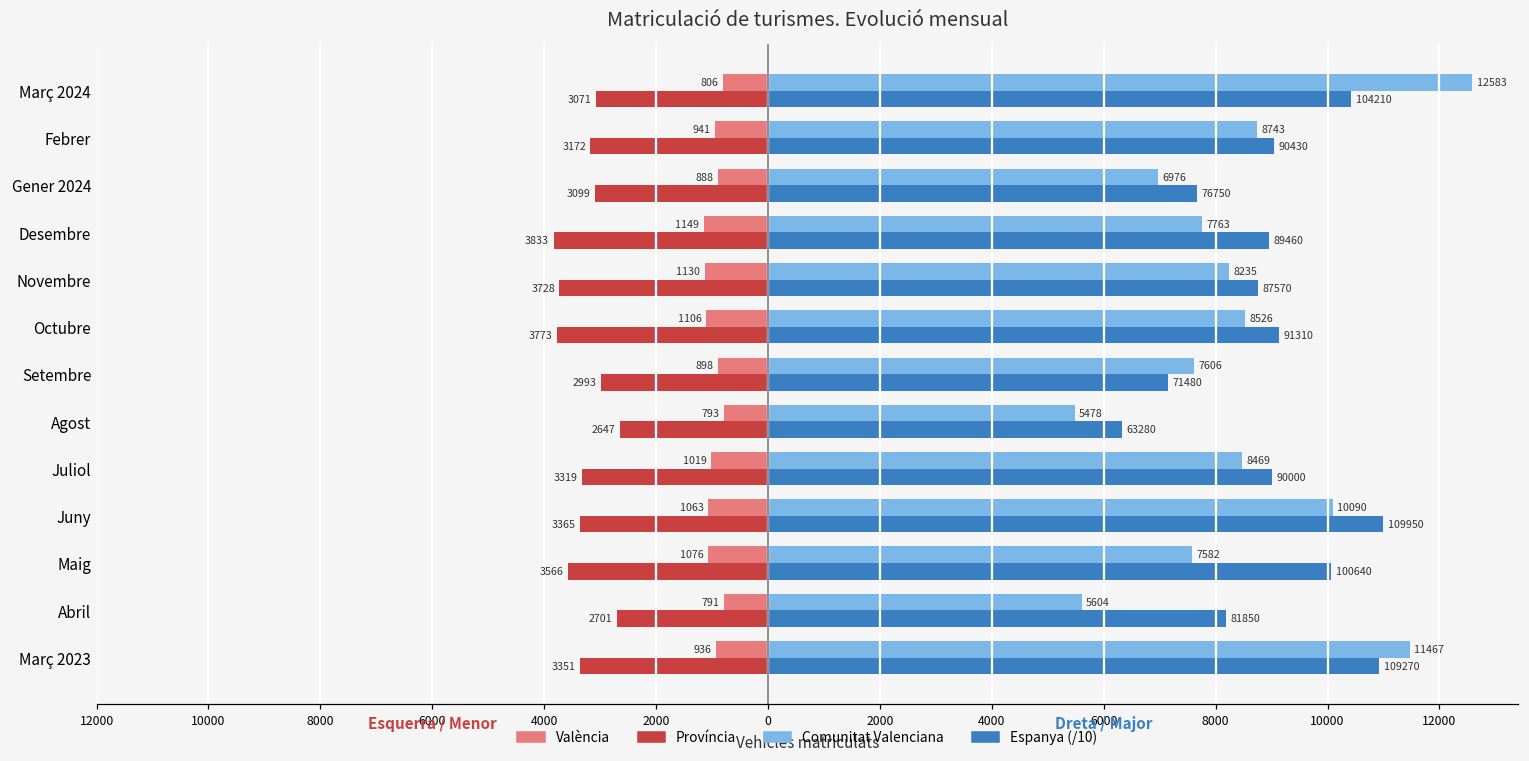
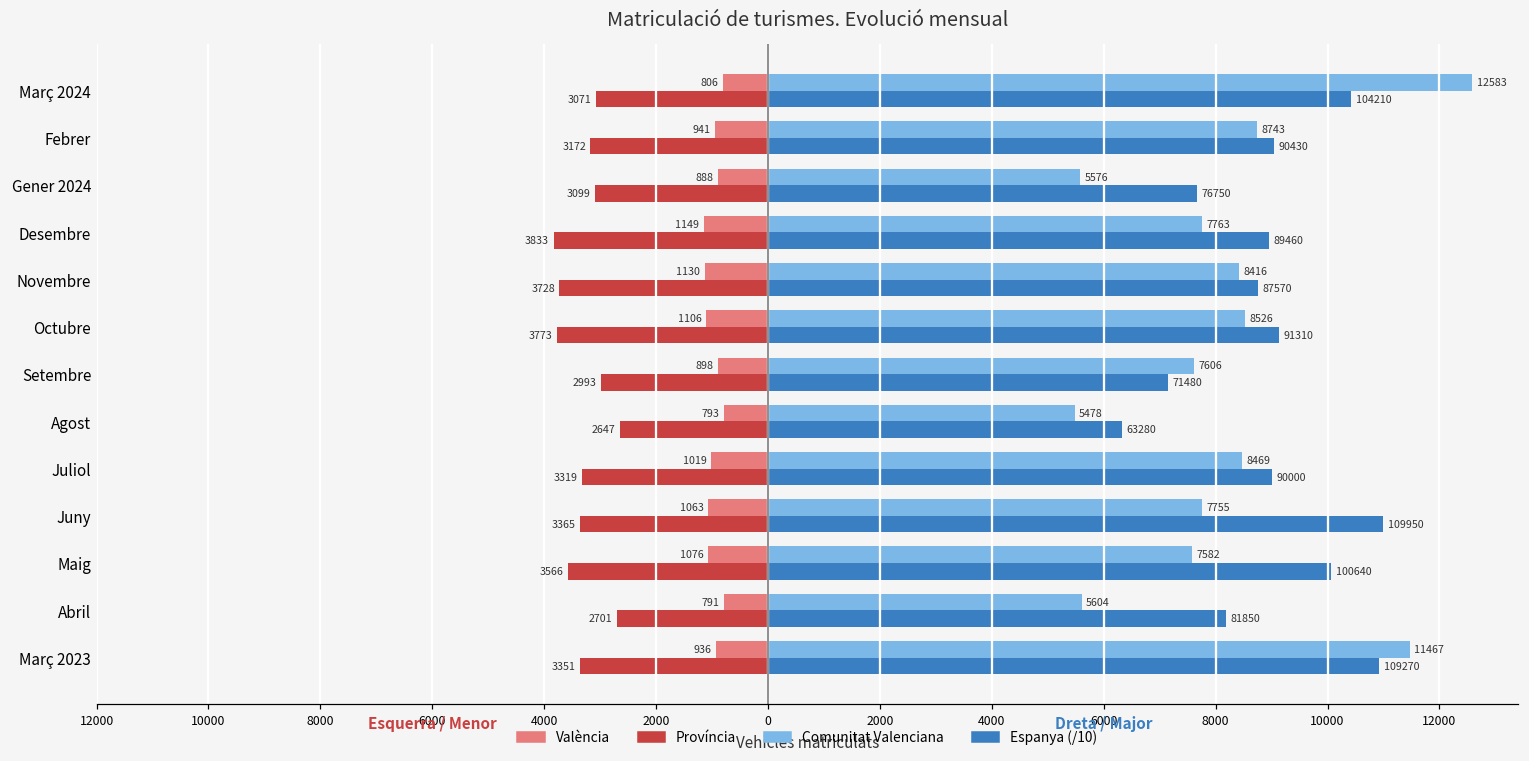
Comunitat Valenciana, Gener 2024: 6976 -> 5576
Comunitat Valenciana, Novembre: 8235 -> 8416
Comunitat Valenciana, Juny: 10090 -> 7755
